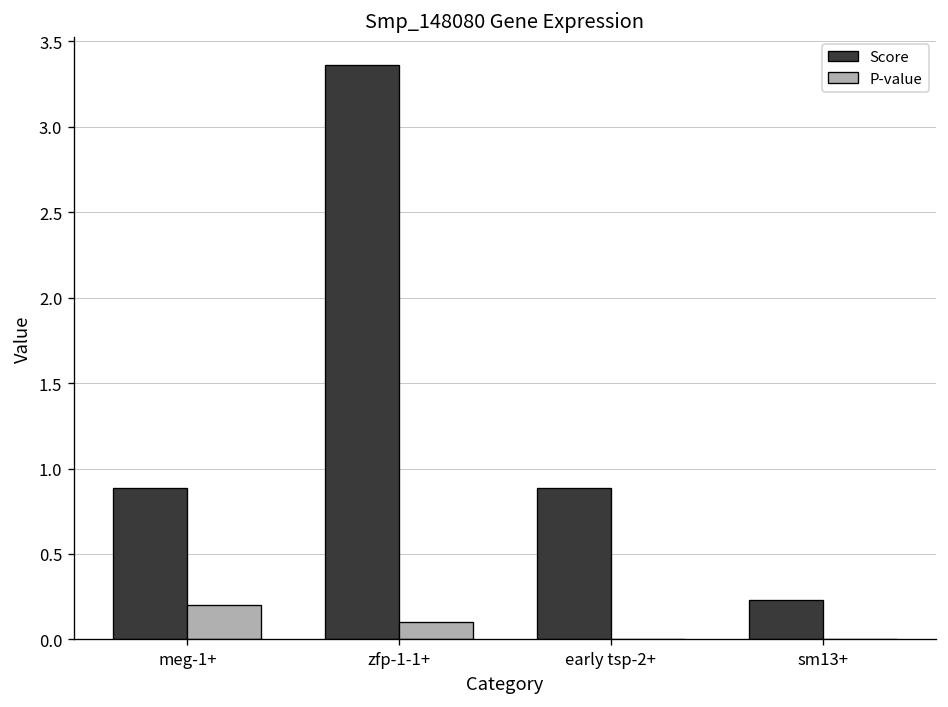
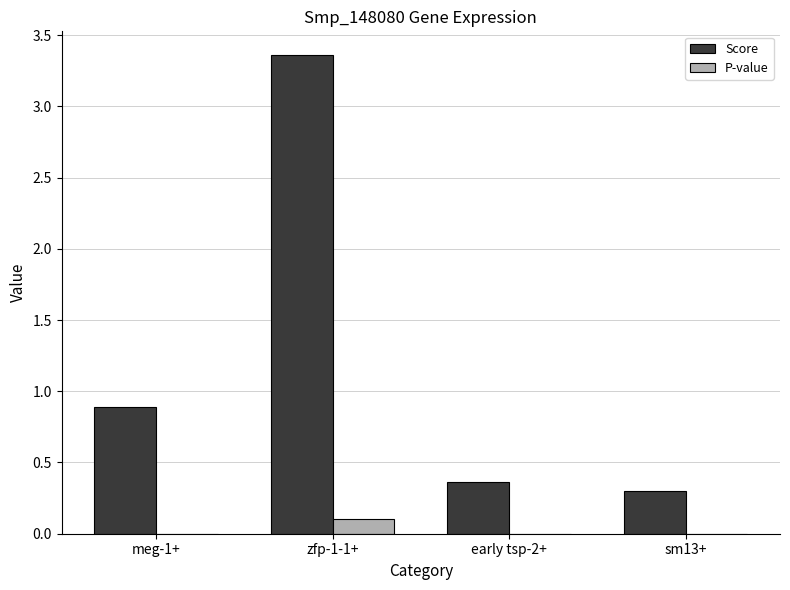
P-value, meg-1+: 0.2 -> 0.0
Score, early tsp-2+: 0.88 -> 0.36
Score, sm13+: 0.23 -> 0.30
